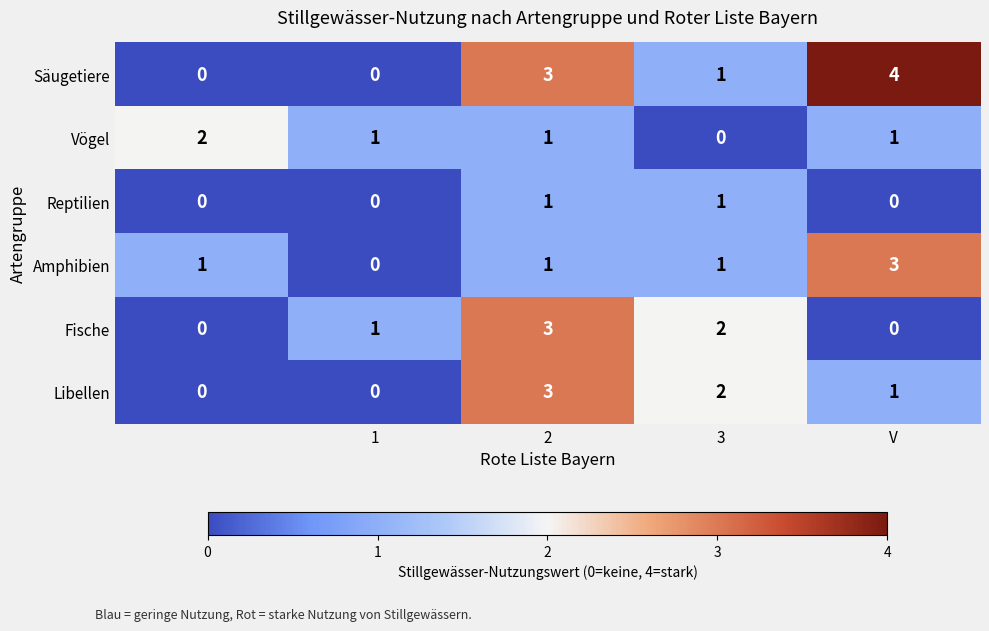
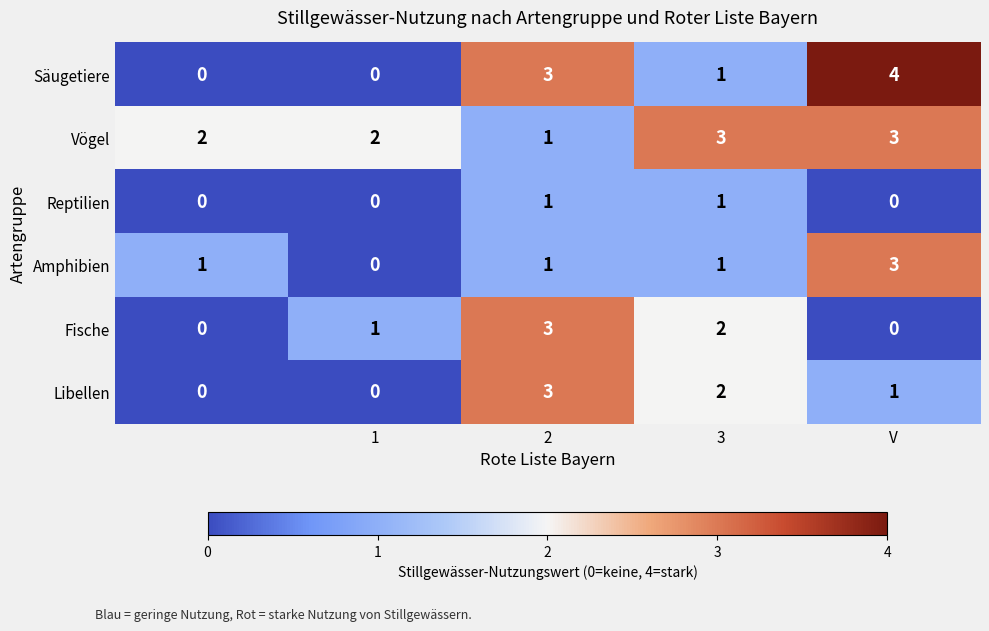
Vögel, 1: 1 -> 2
Vögel, 3: 0 -> 3
Vögel, V: 1 -> 3
